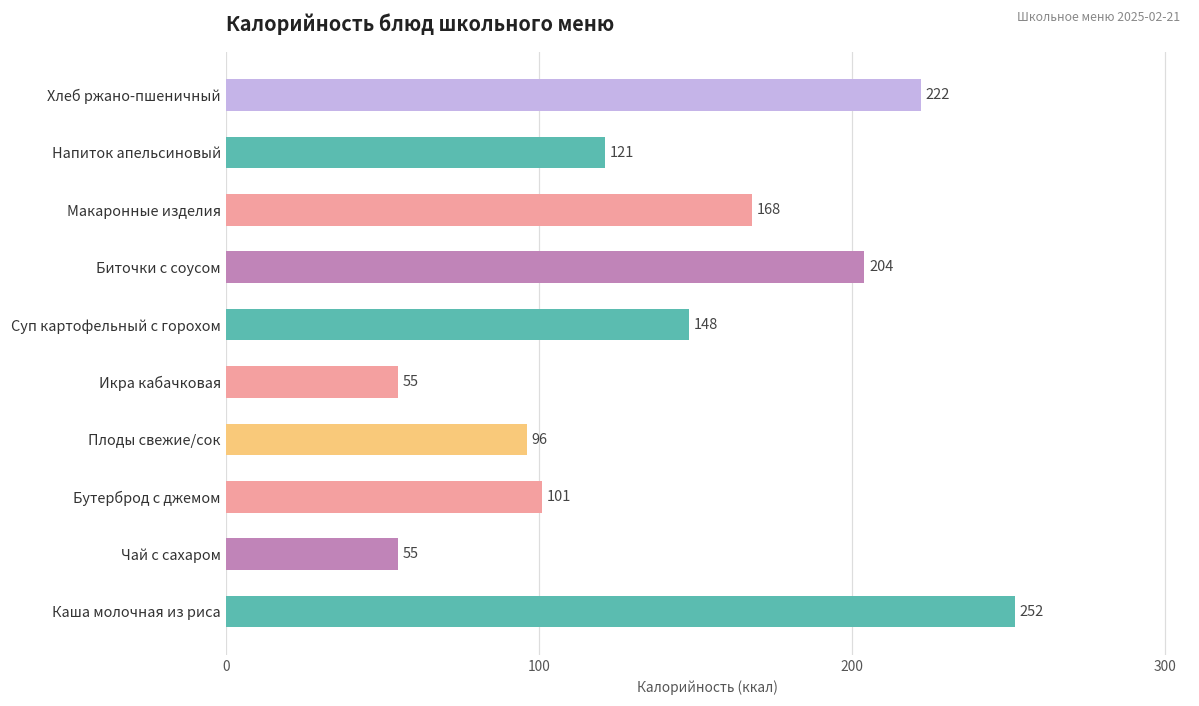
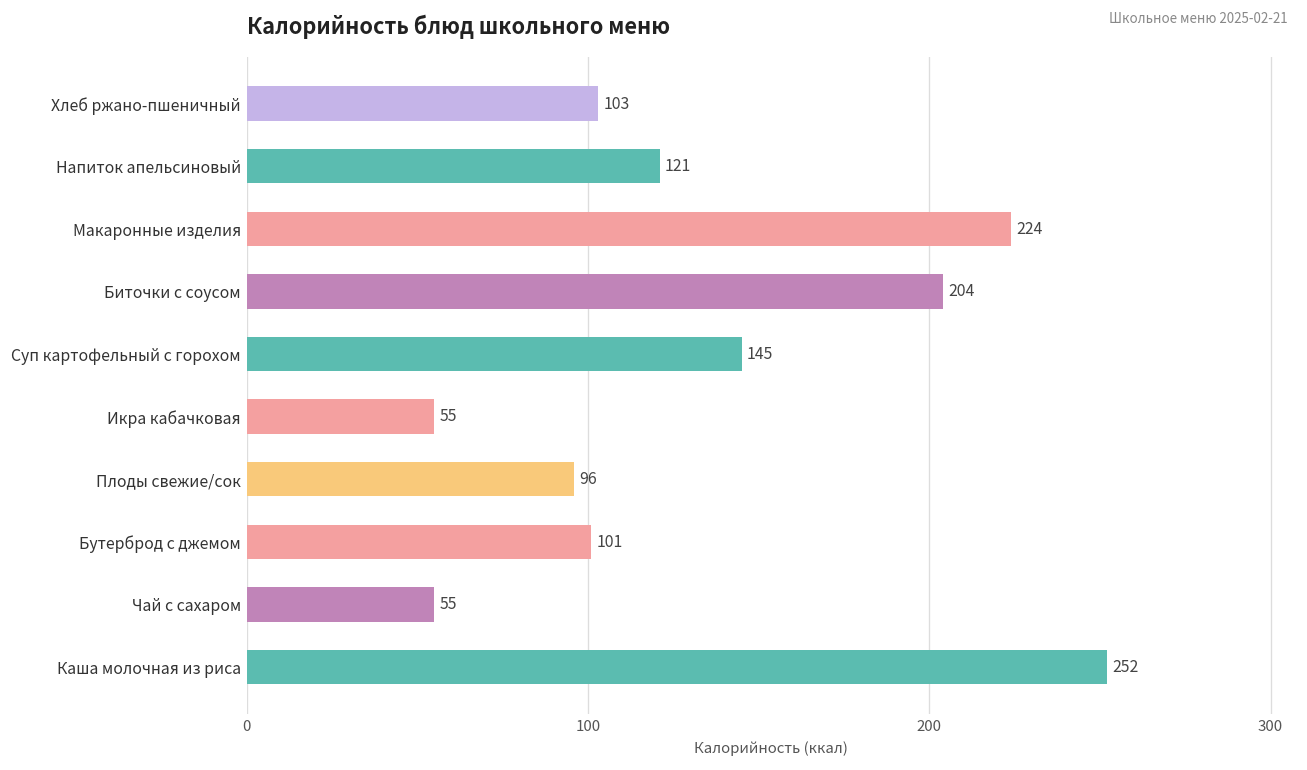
Хлеб ржано-пшеничный: 222 -> 103
Макаронные изделия: 168 -> 224
Суп картофельный с горохом: 148 -> 145
